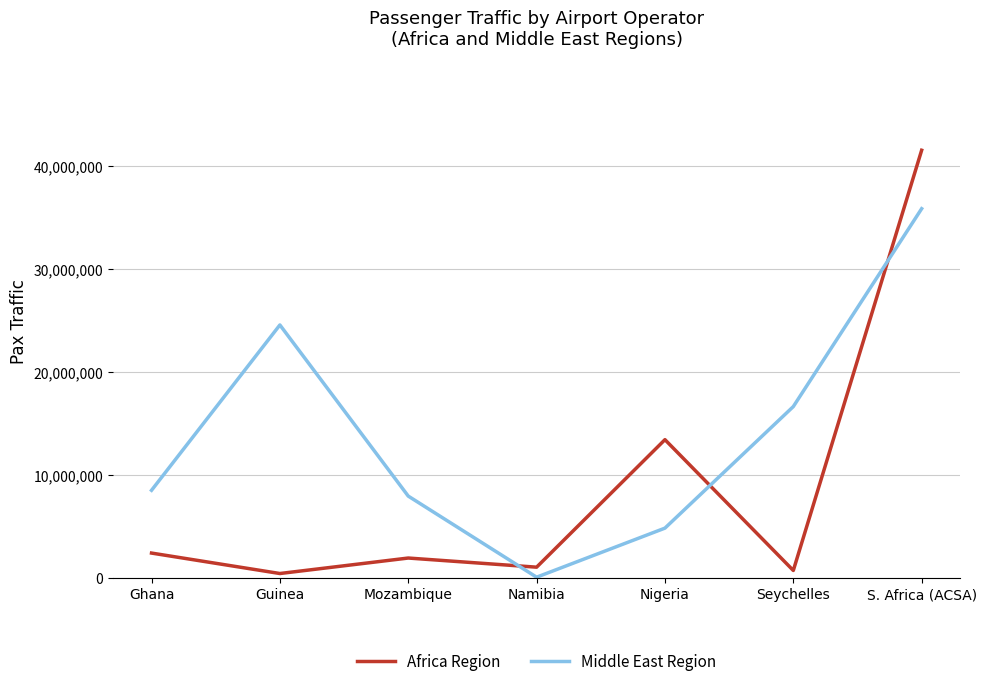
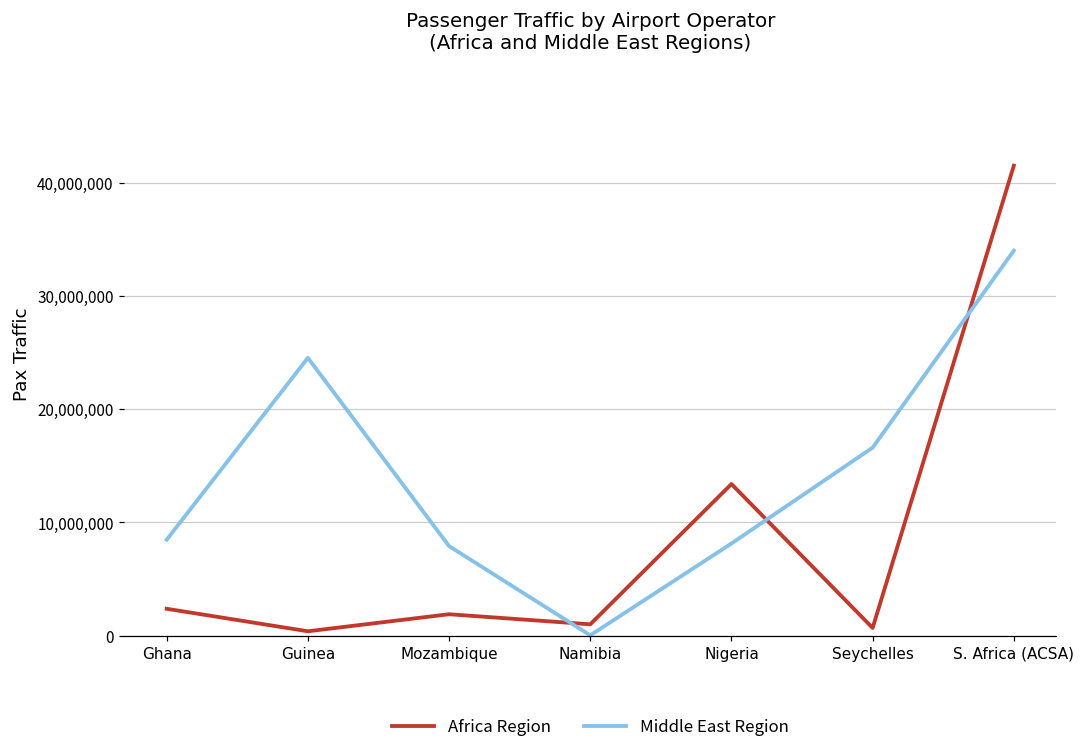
Middle East Region, Nigeria: 4,800,000 -> 8,100,000
Middle East Region, S. Africa (ACSA): 35,800,000 -> 34,000,000
